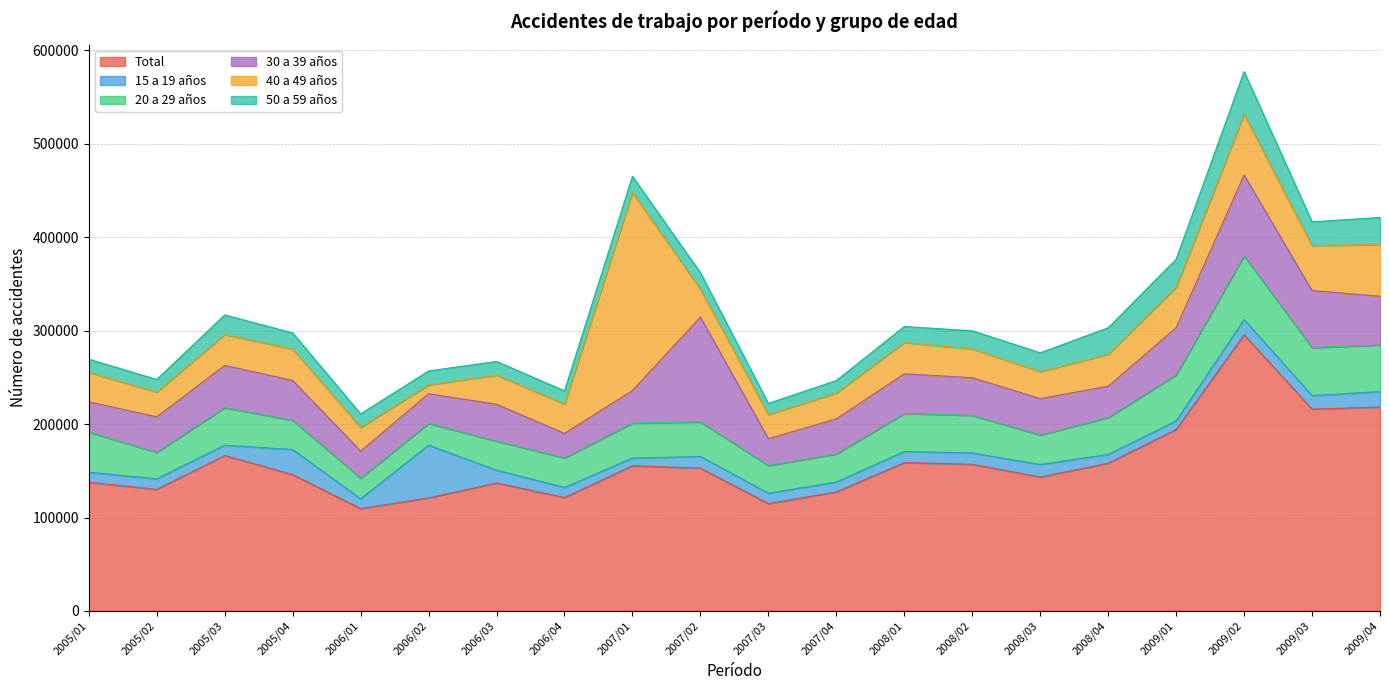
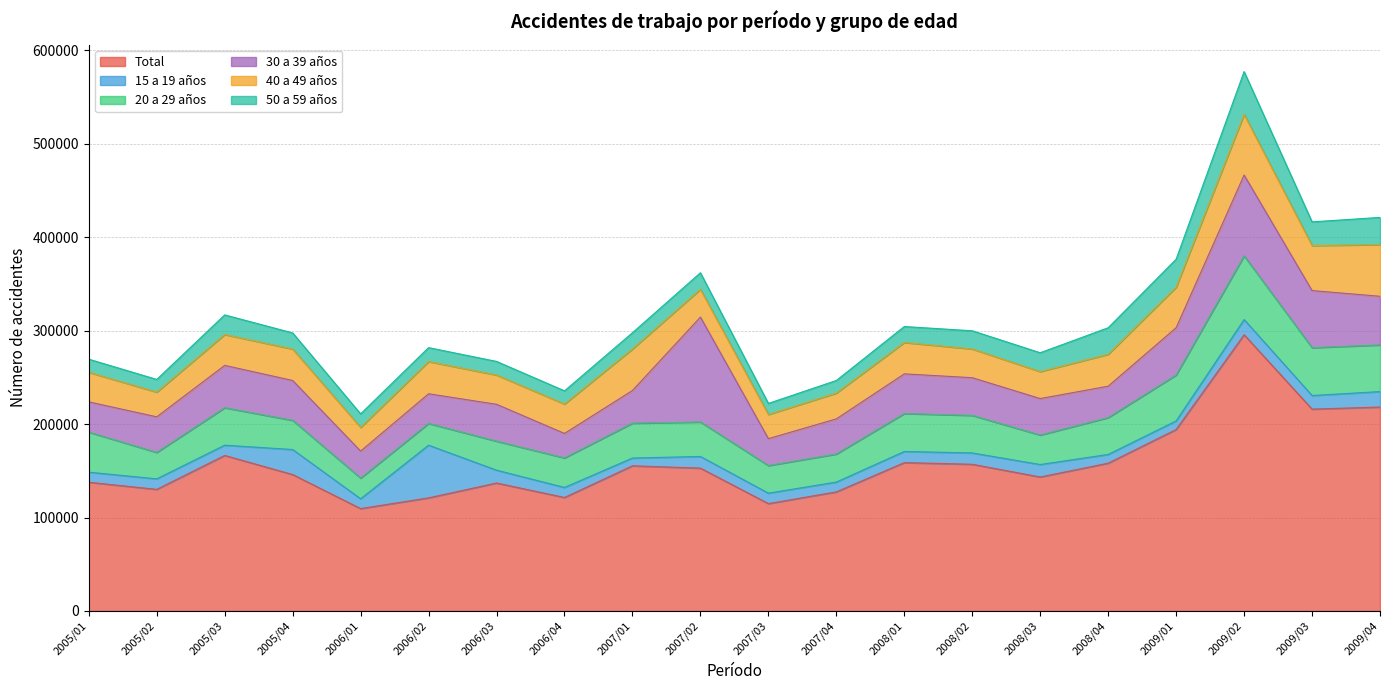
40 a 49 años, 2006/02: 10000 -> 30000
40 a 49 años, 2007/01: 210000 -> 40000
